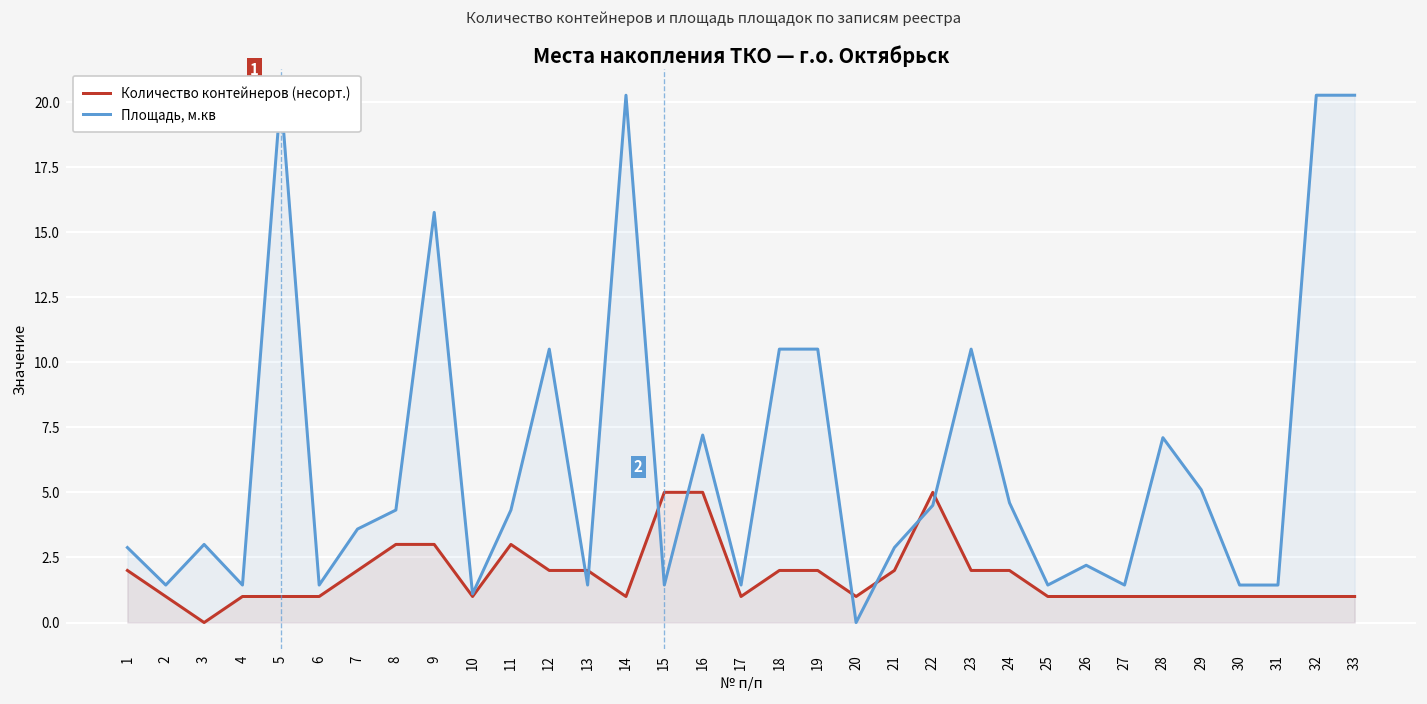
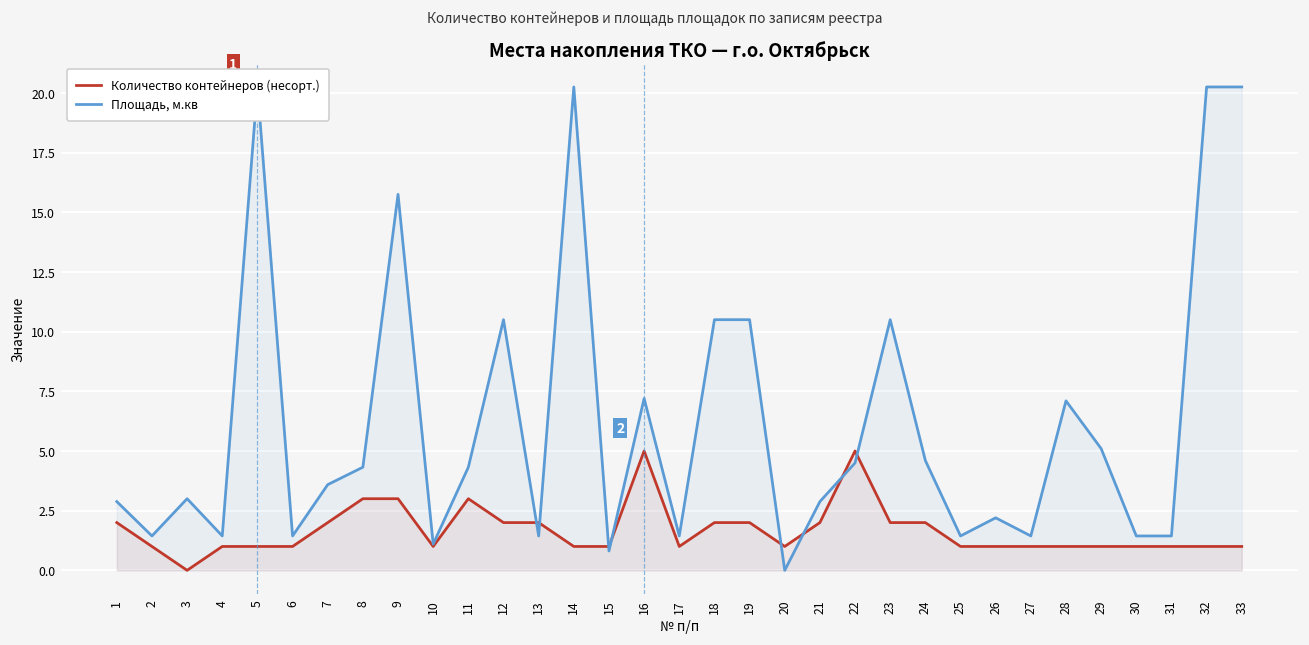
Количество контейнеров (несорт.), 15: 5 -> 1
Площадь, м.кв, 15: 1.4 -> 0.8
